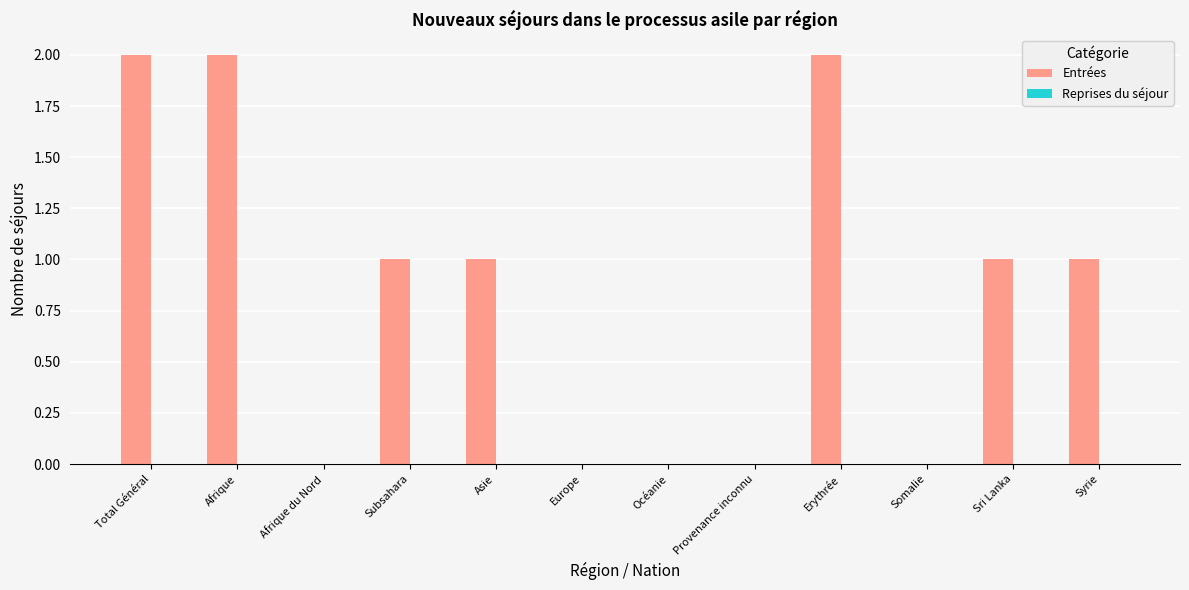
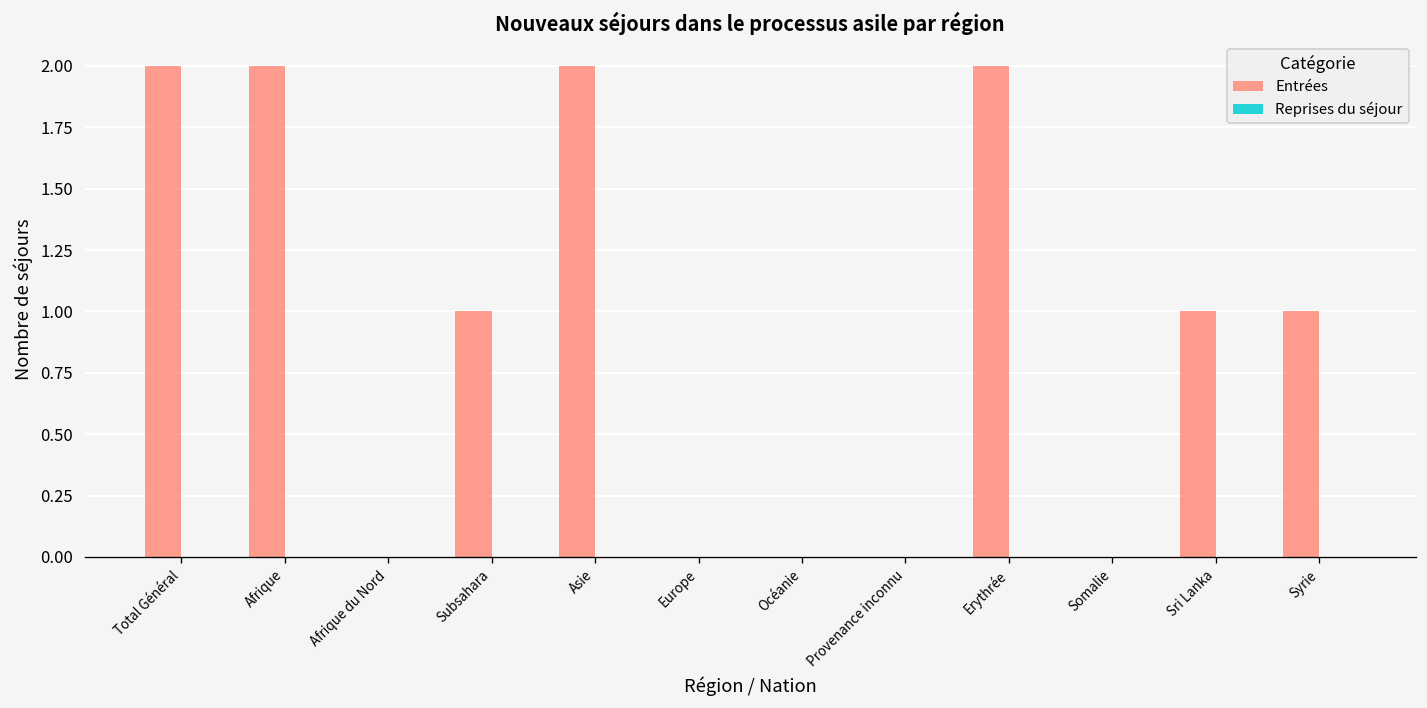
Entrées, Asie: 1 -> 2
